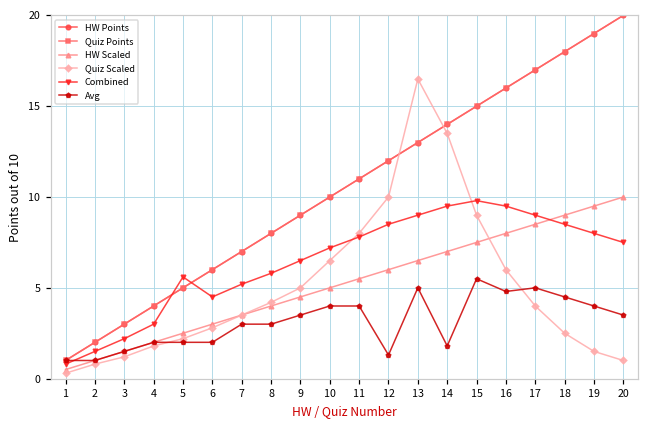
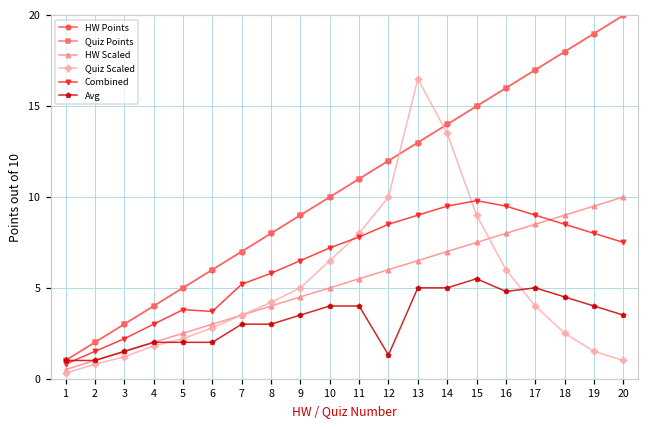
Combined, 5: 5.6 -> 3.8
Combined, 6: 4.5 -> 3.7
Avg, 14: 1.8 -> 5.0
